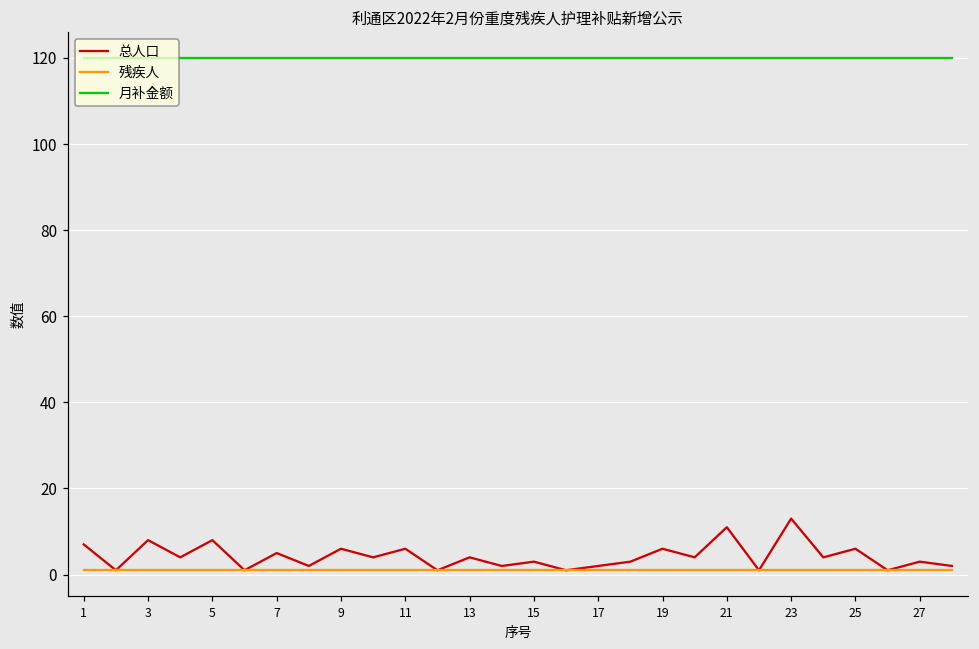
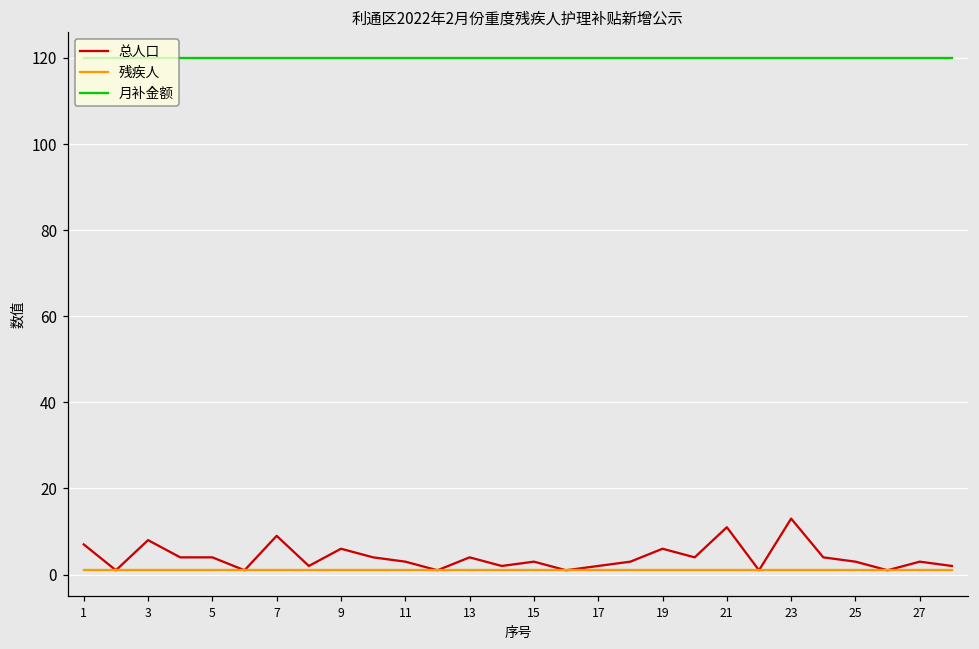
总人口, 5: 8 -> 4
总人口, 7: 5 -> 9
总人口, 11: 6 -> 3
总人口, 25: 6 -> 3
